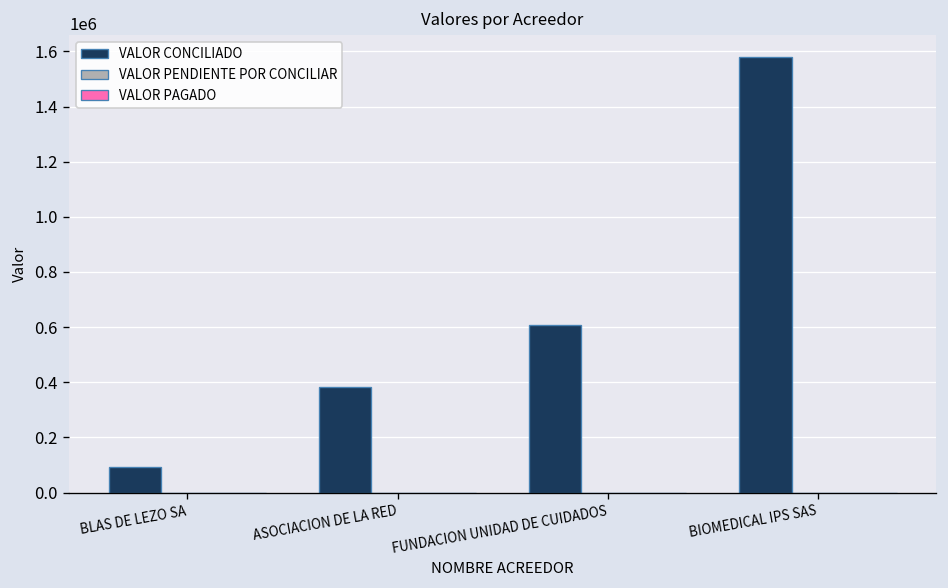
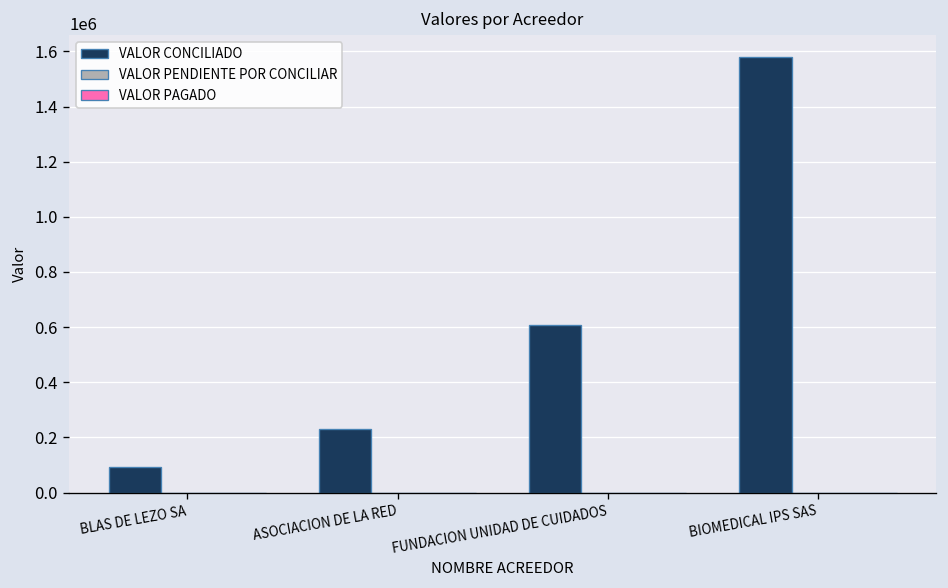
VALOR CONCILIADO, ASOCIACION DE LA RED: 380000 -> 230000
